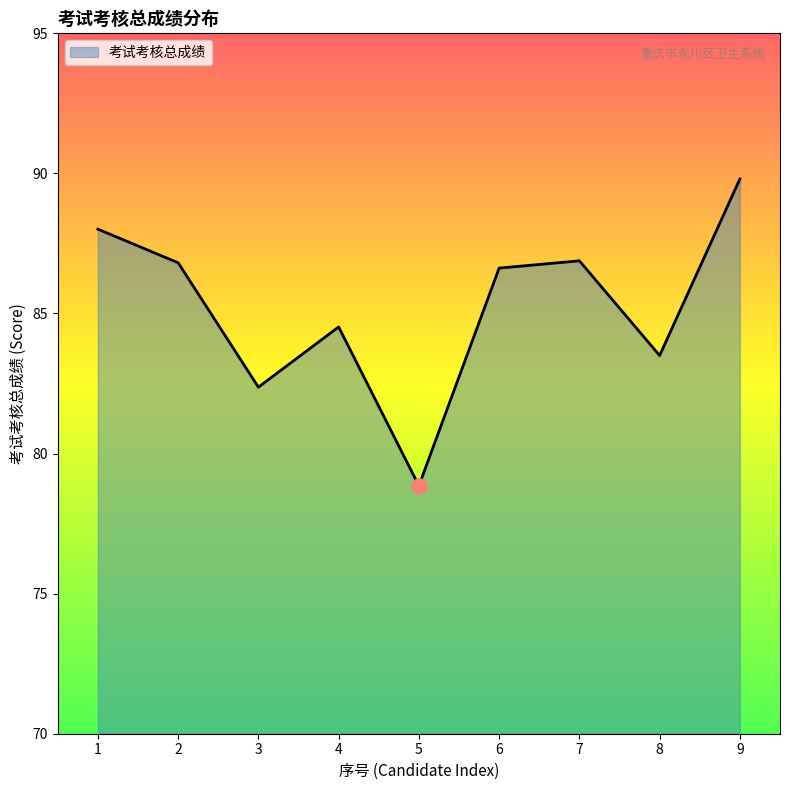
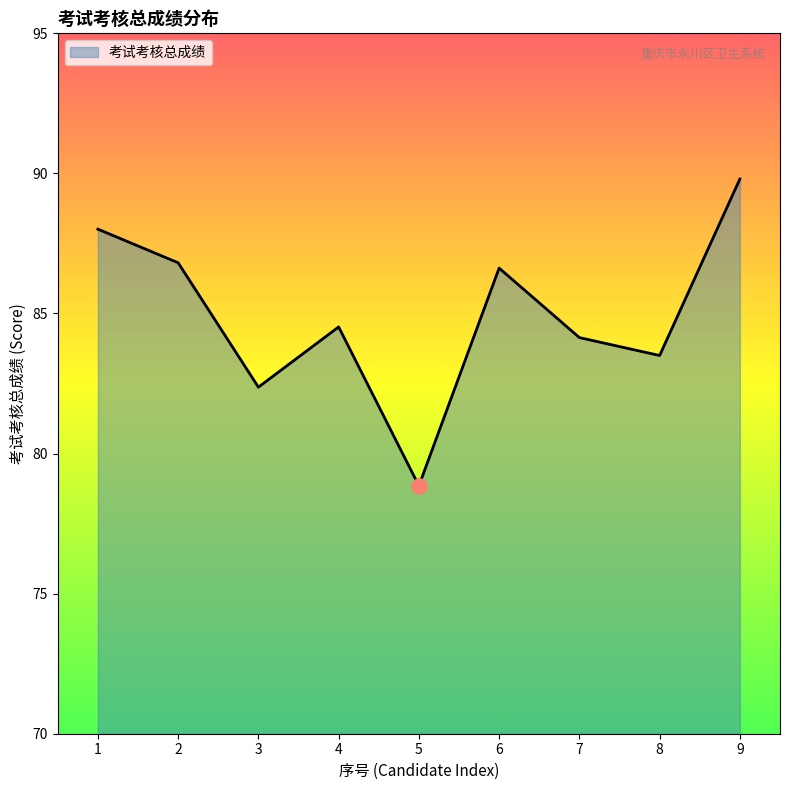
考试考核总成绩, 7: 86.9 -> 84.1
